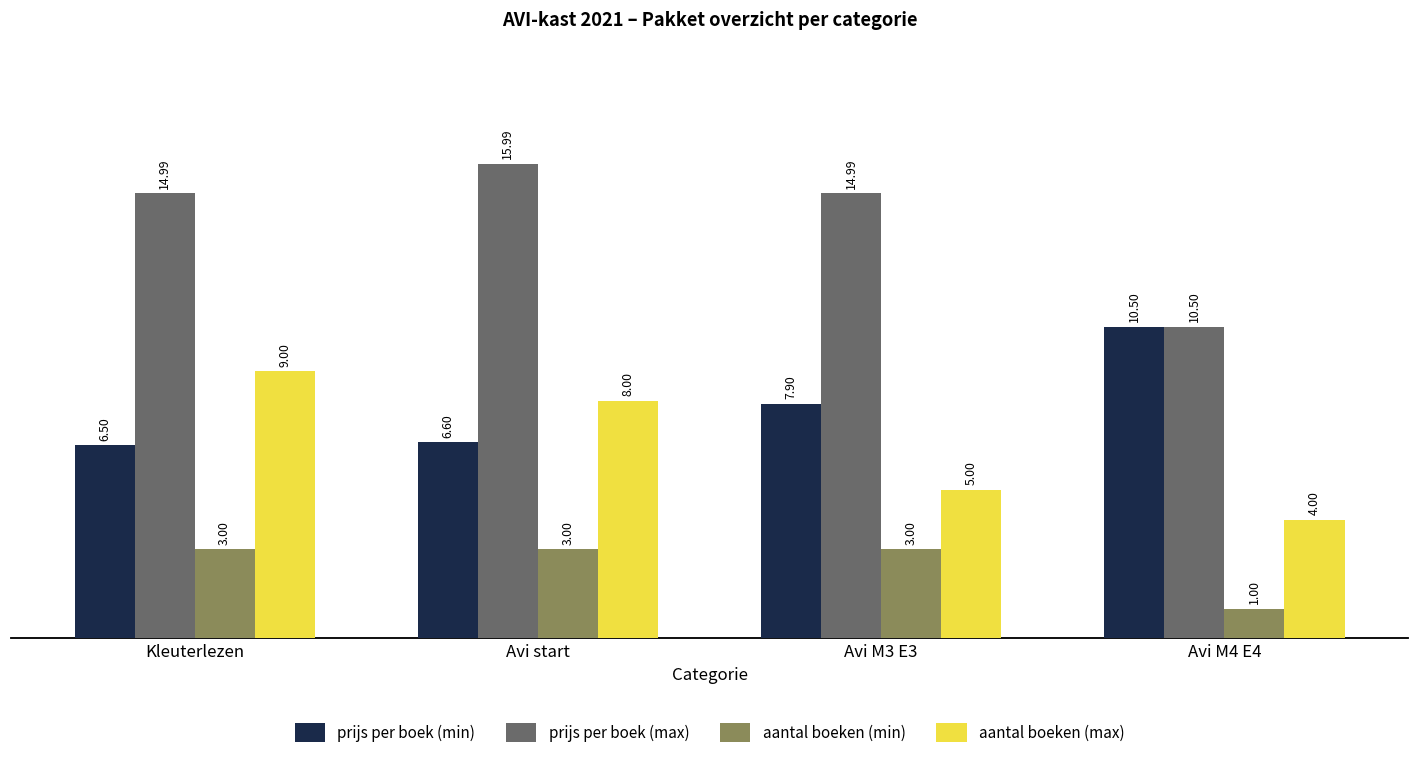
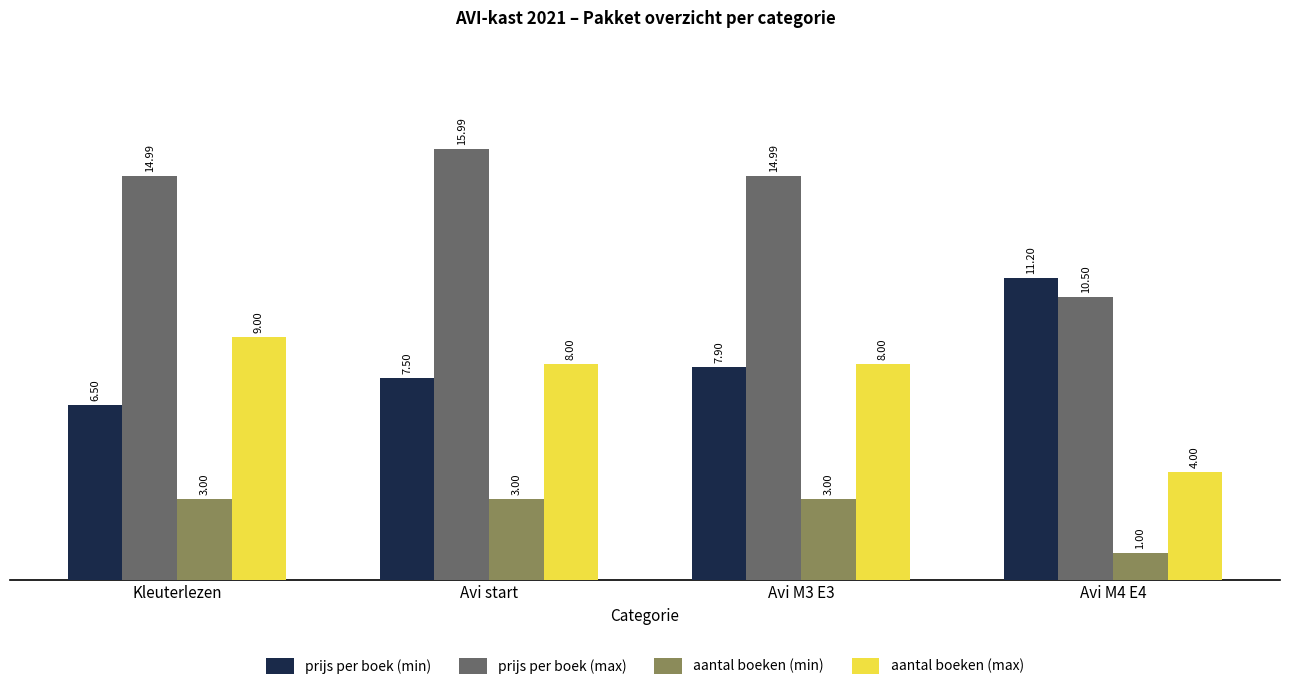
prijs per boek (min), Avi start: 6.60 -> 7.50
aantal boeken (max), Avi M3 E3: 5.00 -> 8.00
prijs per boek (min), Avi M4 E4: 10.50 -> 11.20
